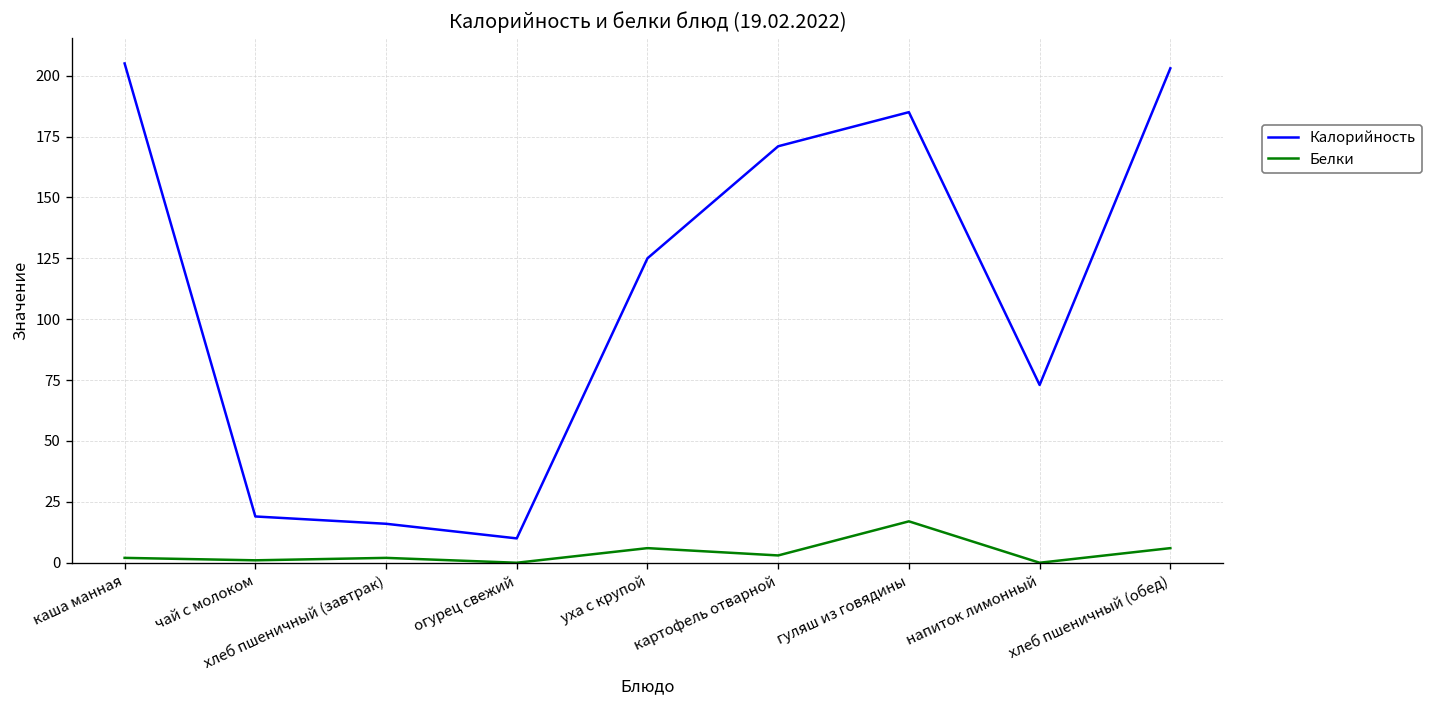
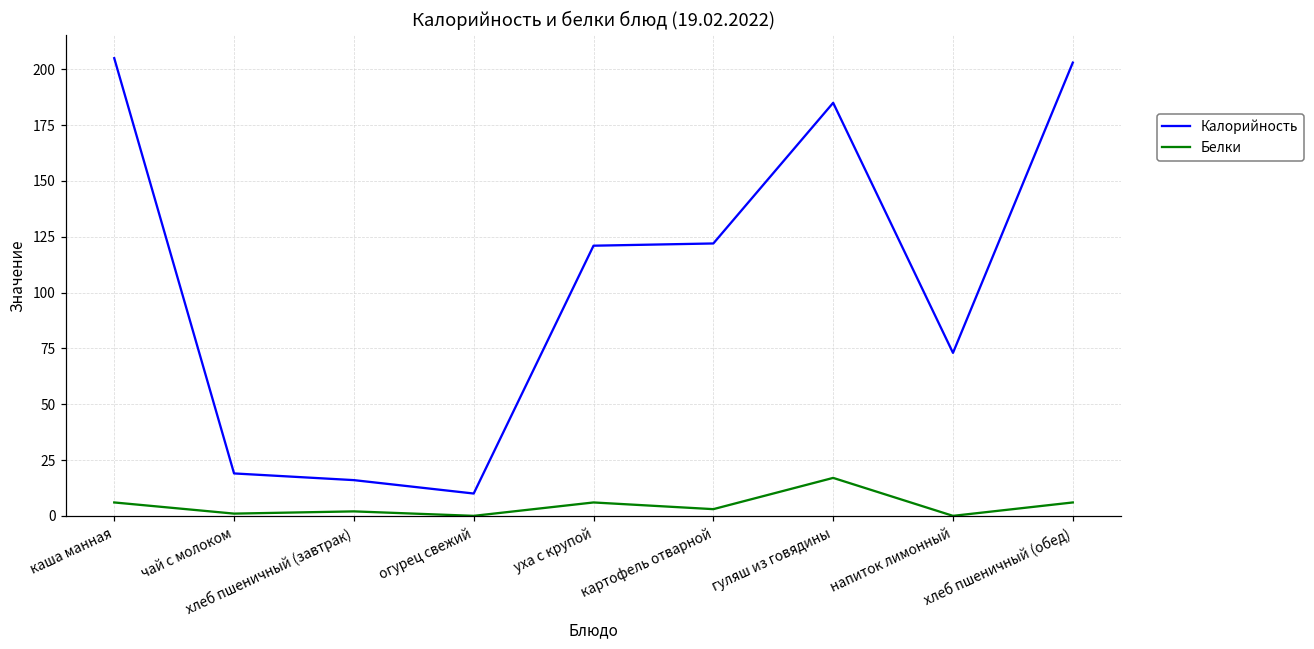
Белки, каша манная: 2 -> 6
Калорийность, уха с крупой: 125 -> 121
Калорийность, картофель отварной: 171 -> 122
